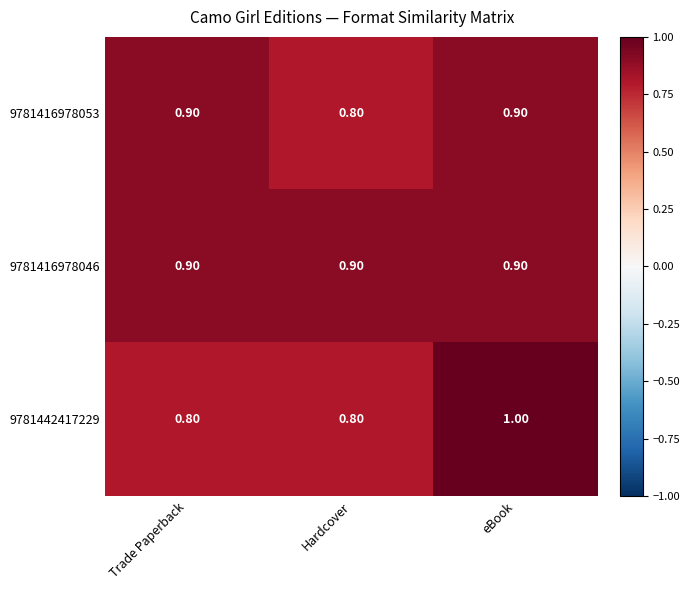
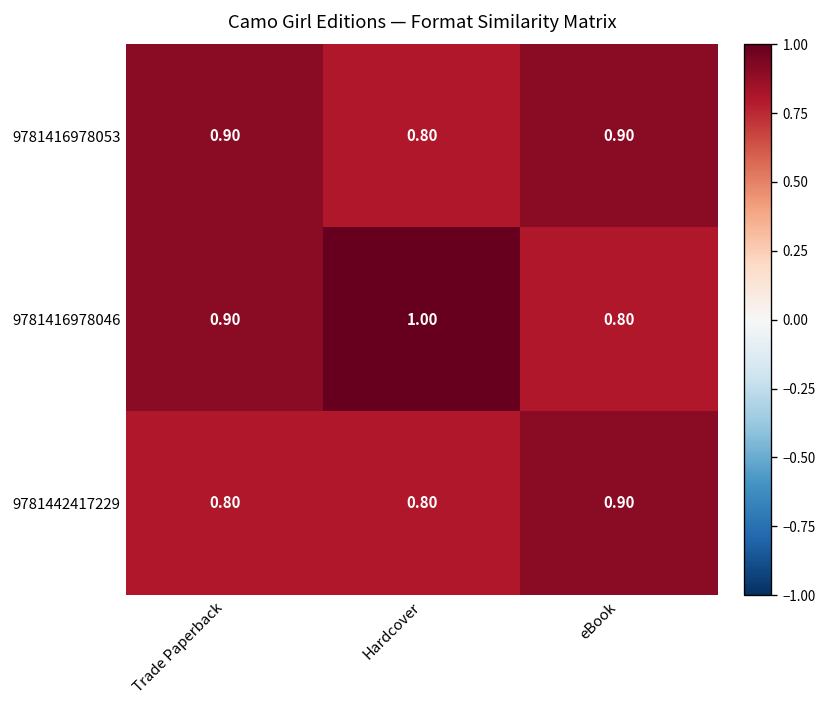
9781416978046, Hardcover: 0.90 -> 1.00
9781416978046, eBook: 0.90 -> 0.80
9781442417229, eBook: 1.00 -> 0.90
